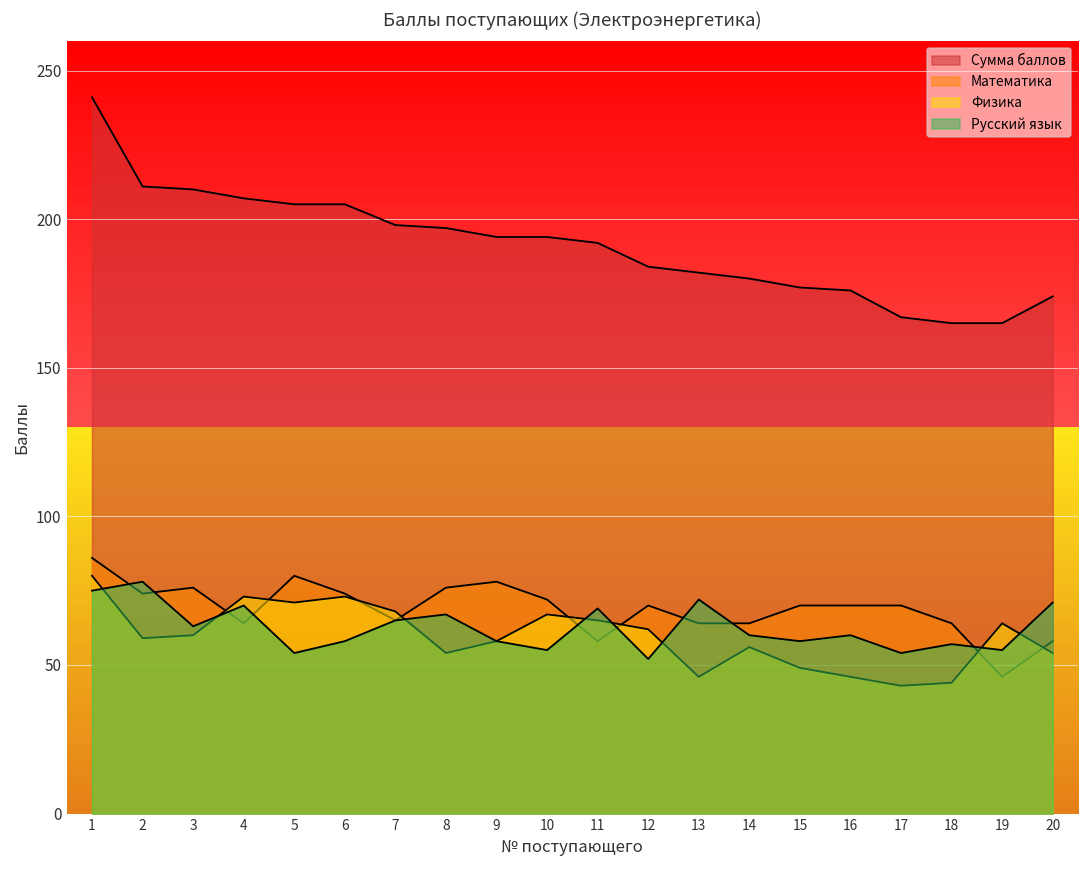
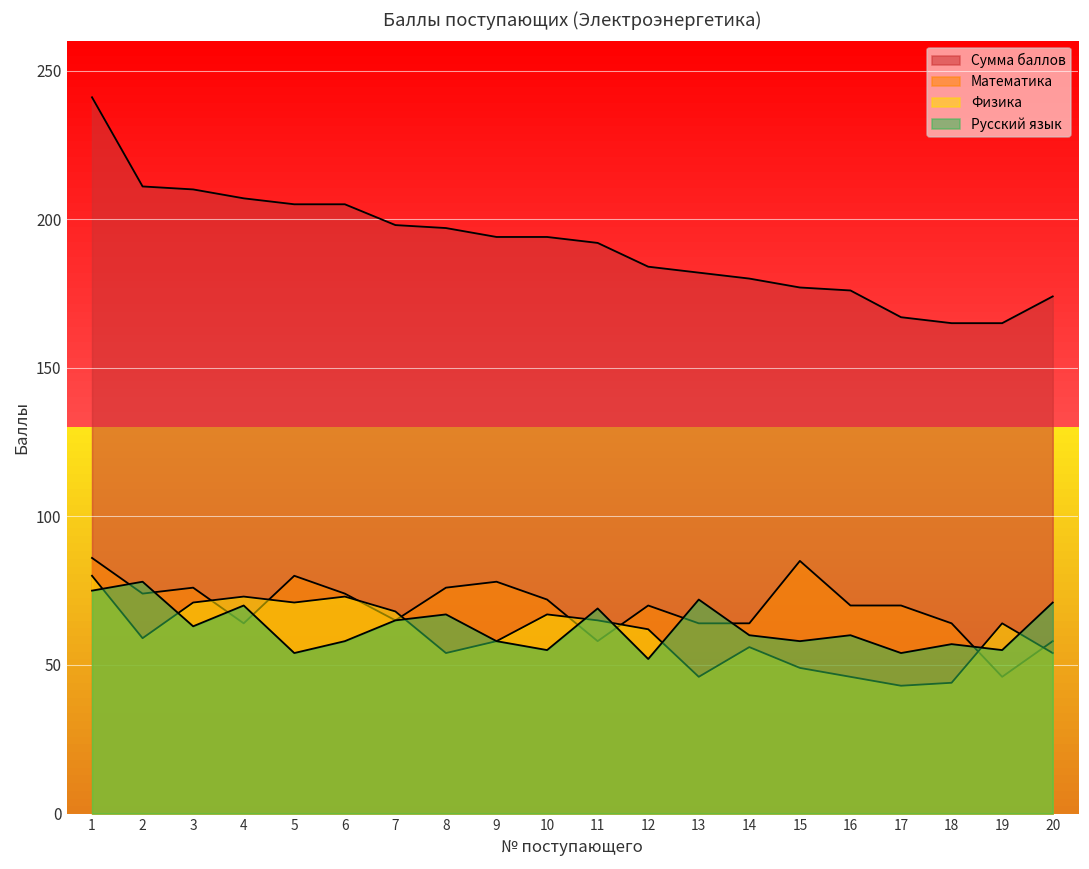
Физика, 3: 60 -> 71
Математика, 15: 70 -> 85
